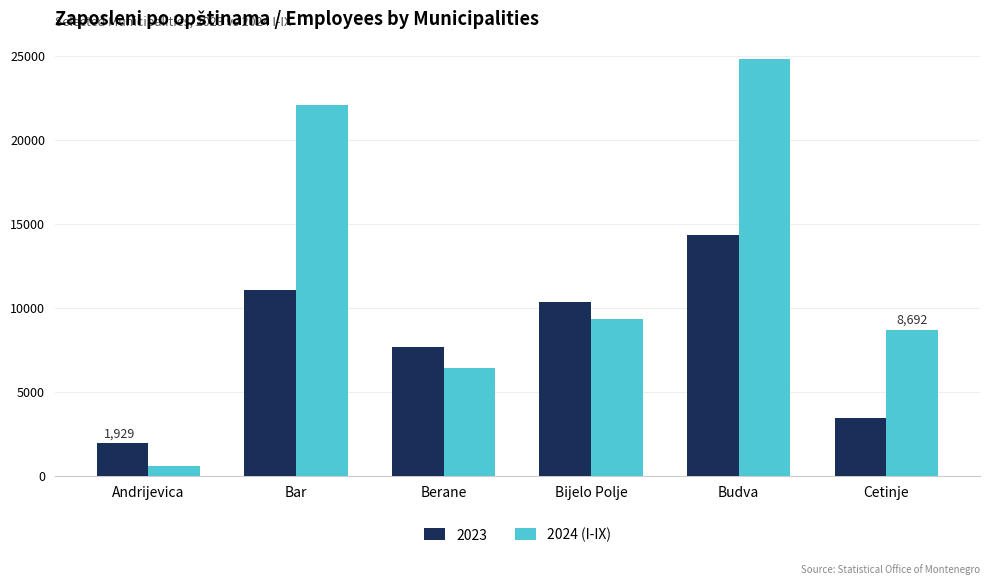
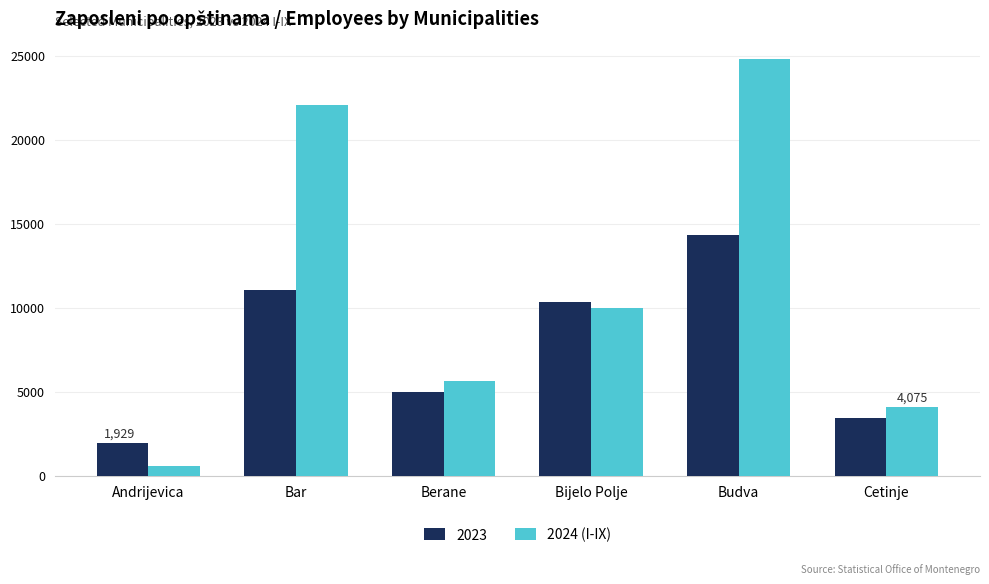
2023, Berane: 7700 -> 5000
2024 (I-IX), Berane: 6400 -> 5700
2024 (I-IX), Bijelo Polje: 9300 -> 10000
2024 (I-IX), Cetinje: 8,692 -> 4,075
